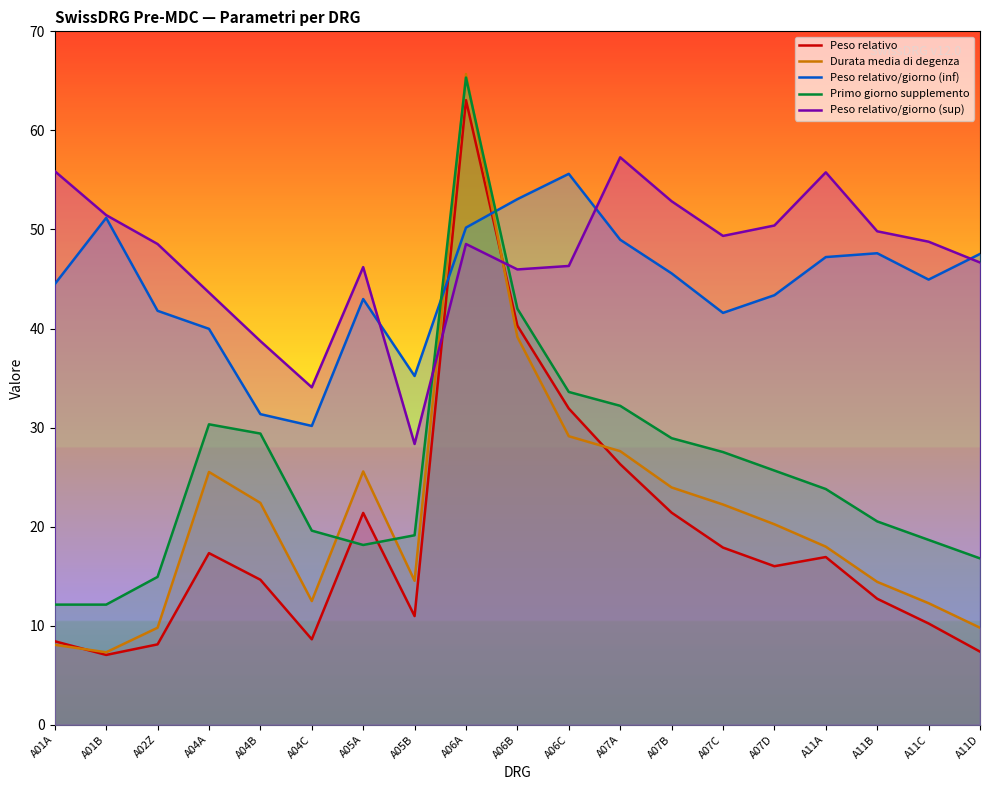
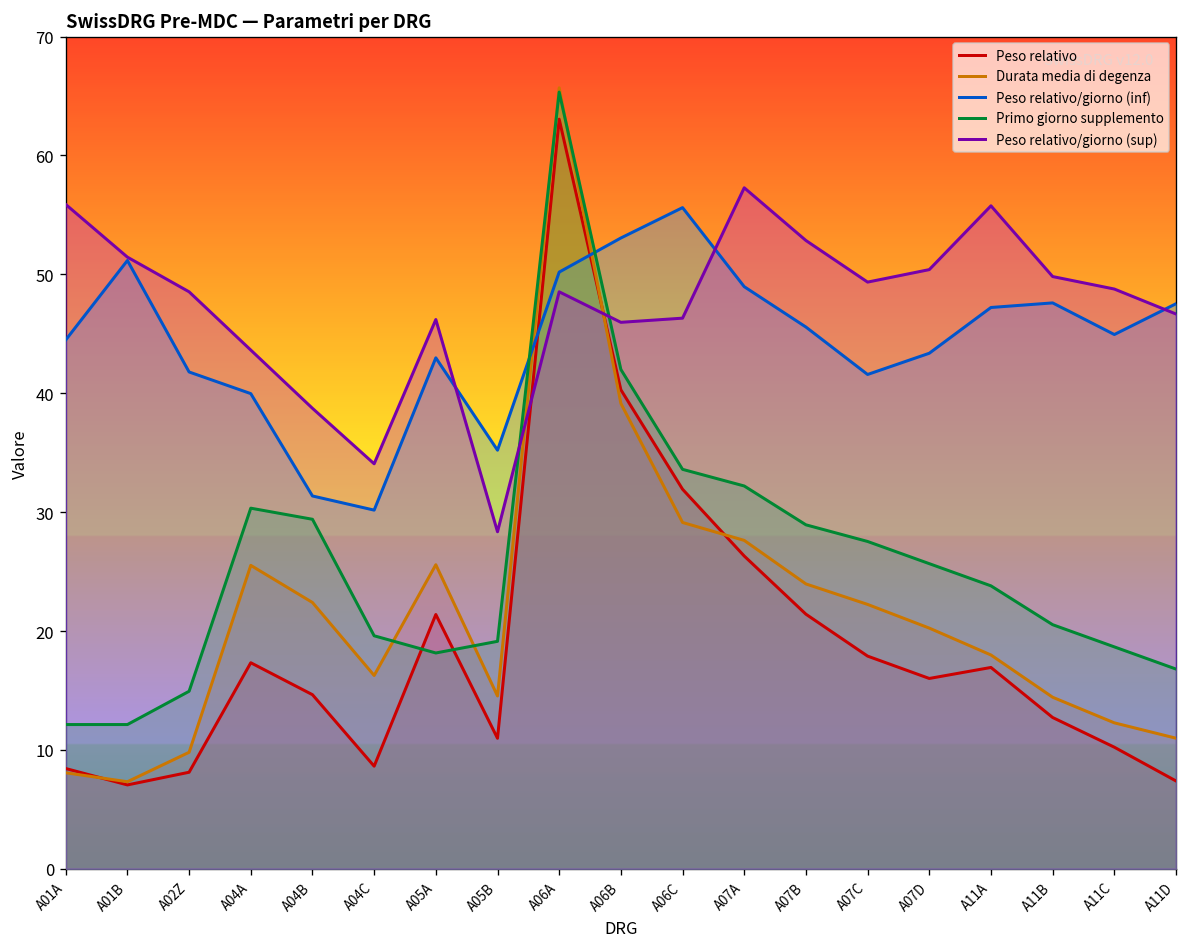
Durata media di degenza, A04C: 12 -> 16
Durata media di degenza, A11D: 10 -> 11
